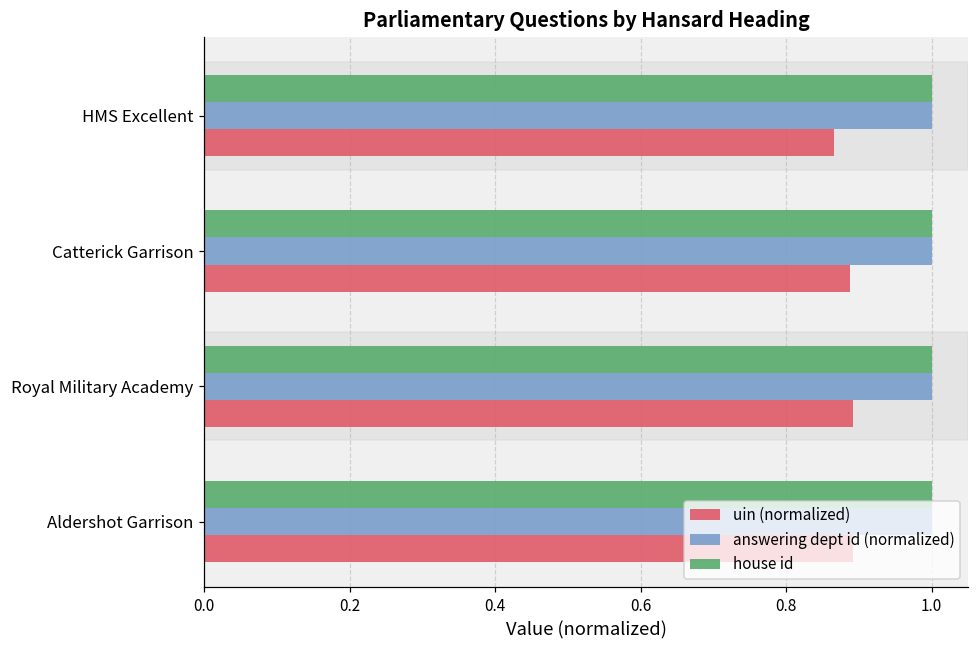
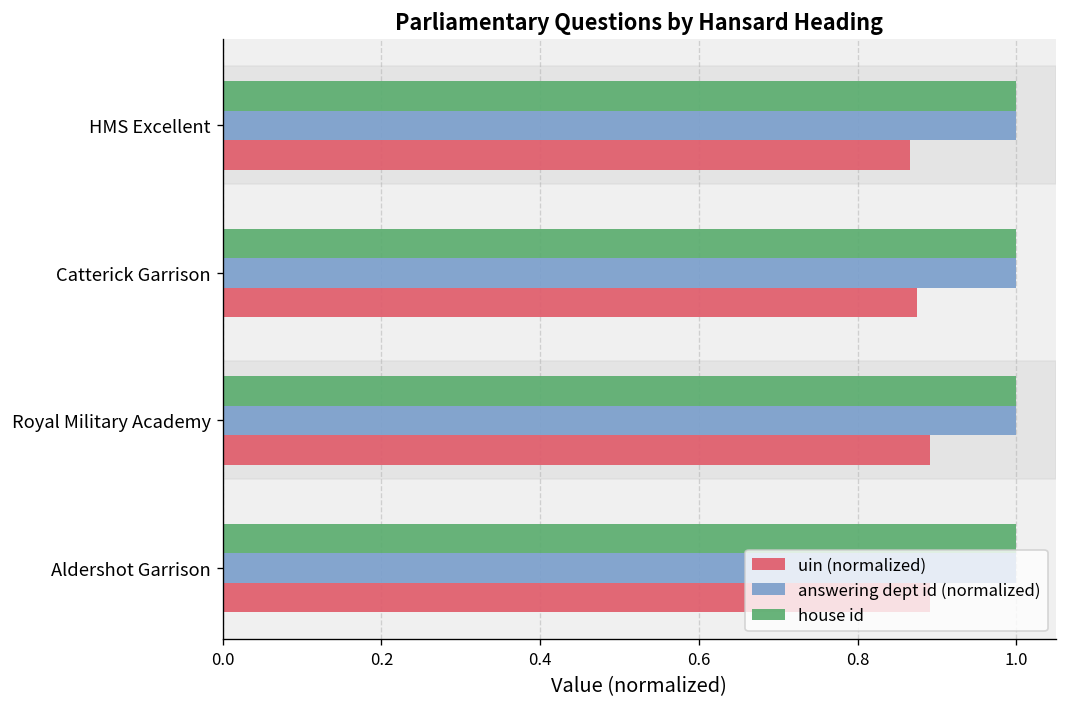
uin (normalized), Catterick Garrison: 0.89 -> 0.88
